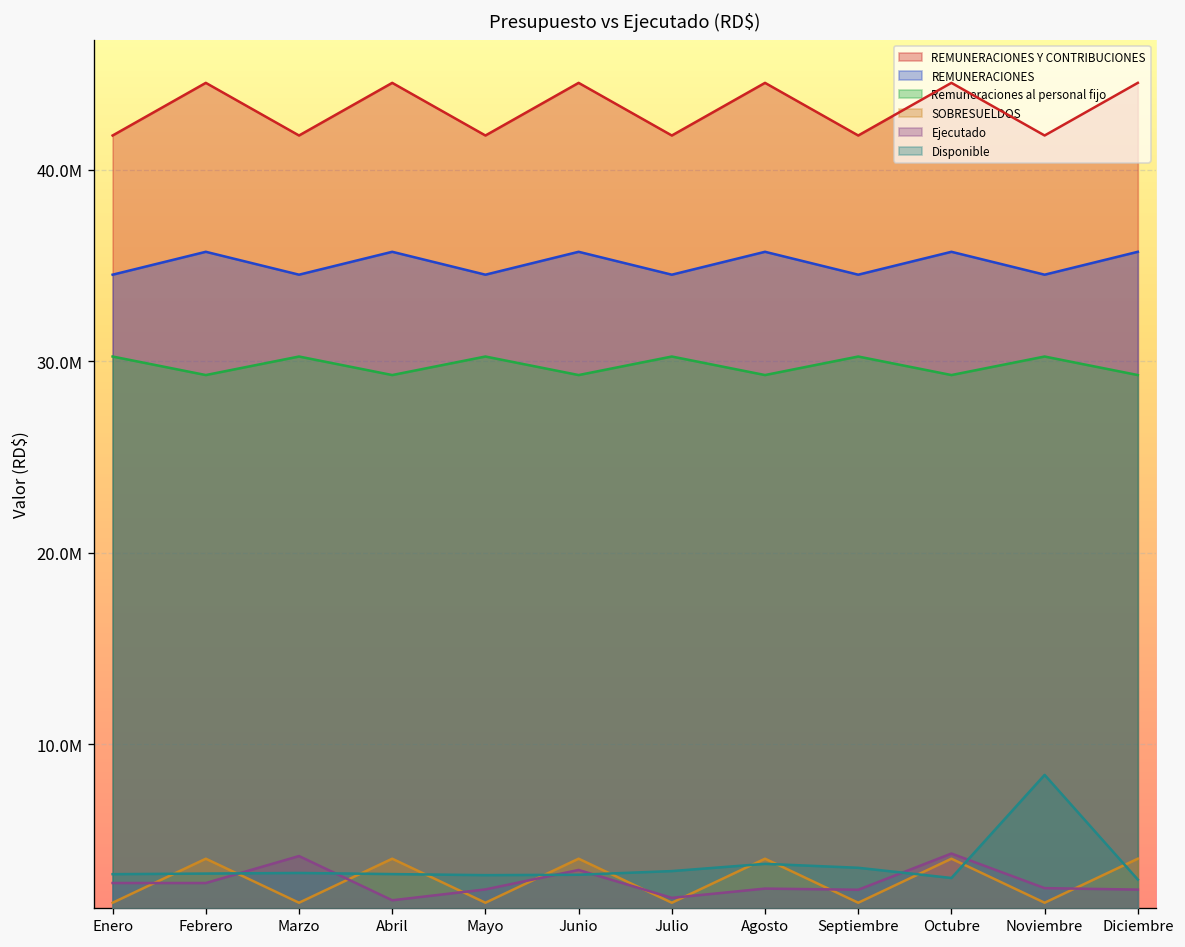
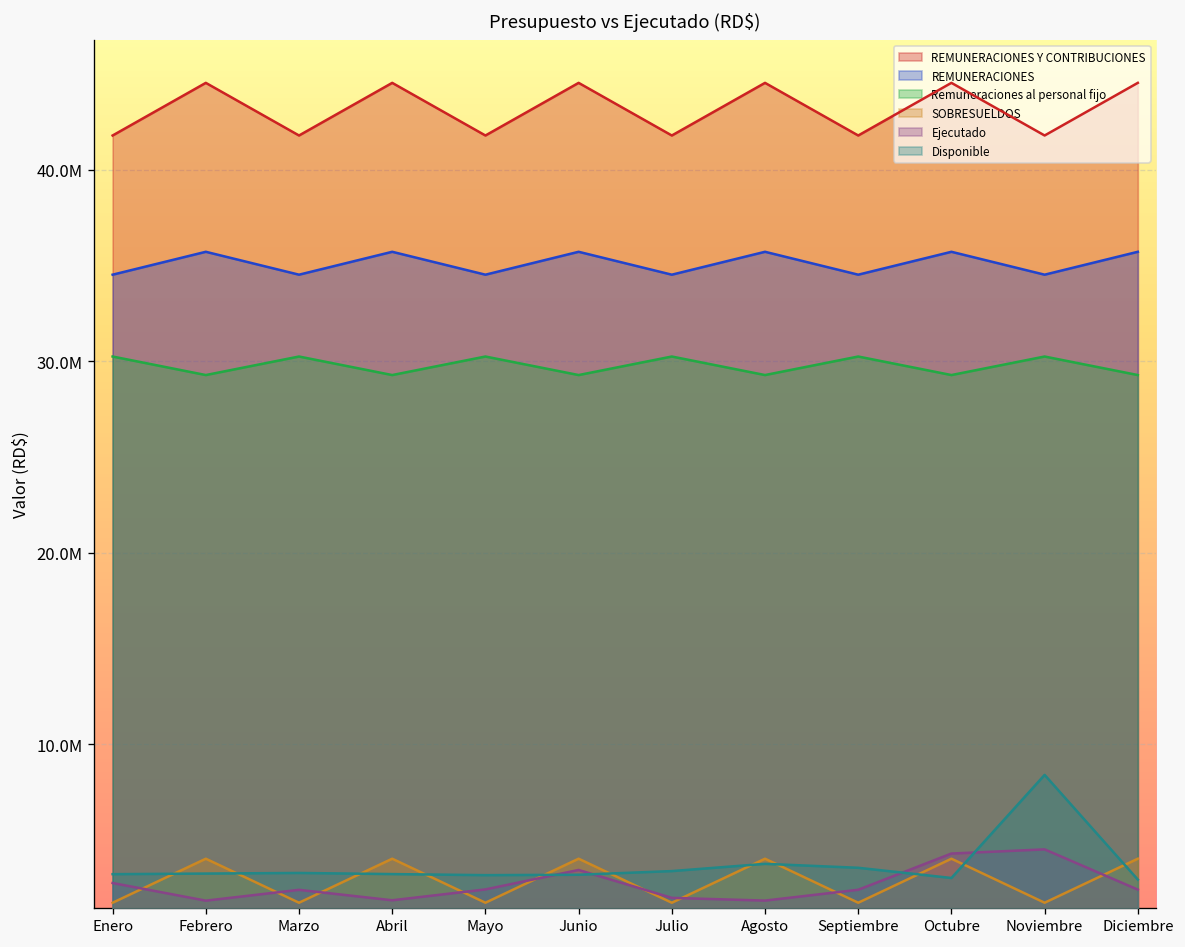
Ejecutado, Febrero: 2800000 -> 1800000
Ejecutado, Marzo: 4200000 -> 2400000
Ejecutado, Agosto: 2500000 -> 1900000
Ejecutado, Noviembre: 2500000 -> 4500000
